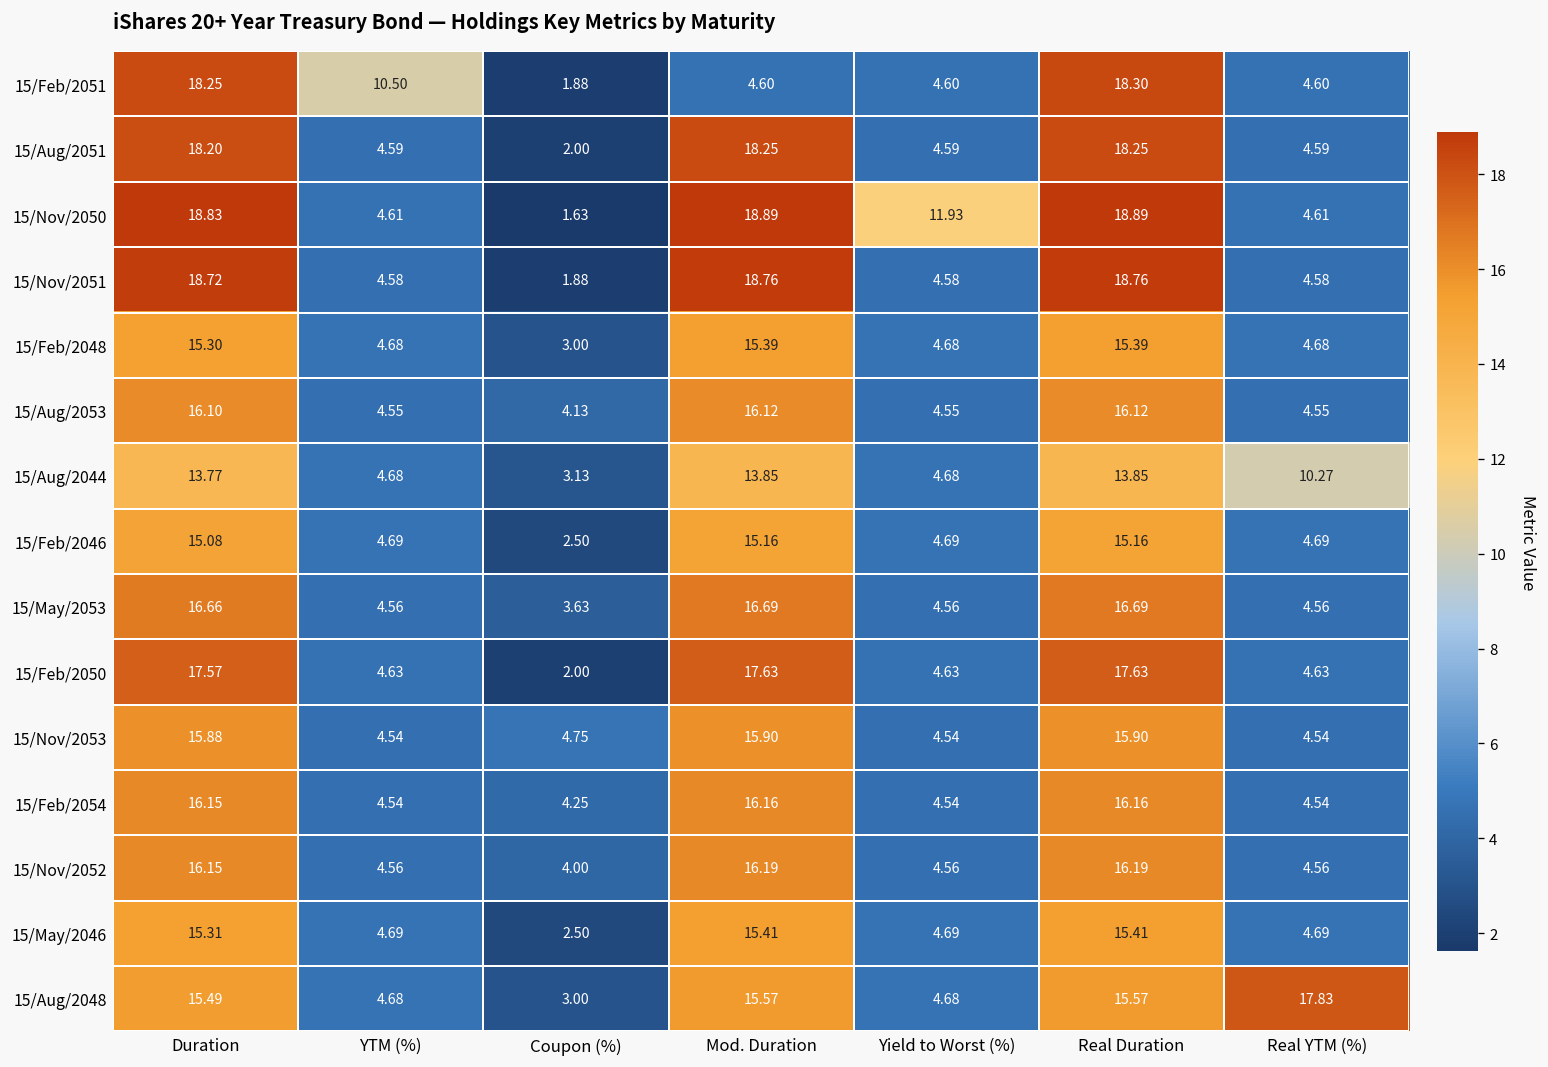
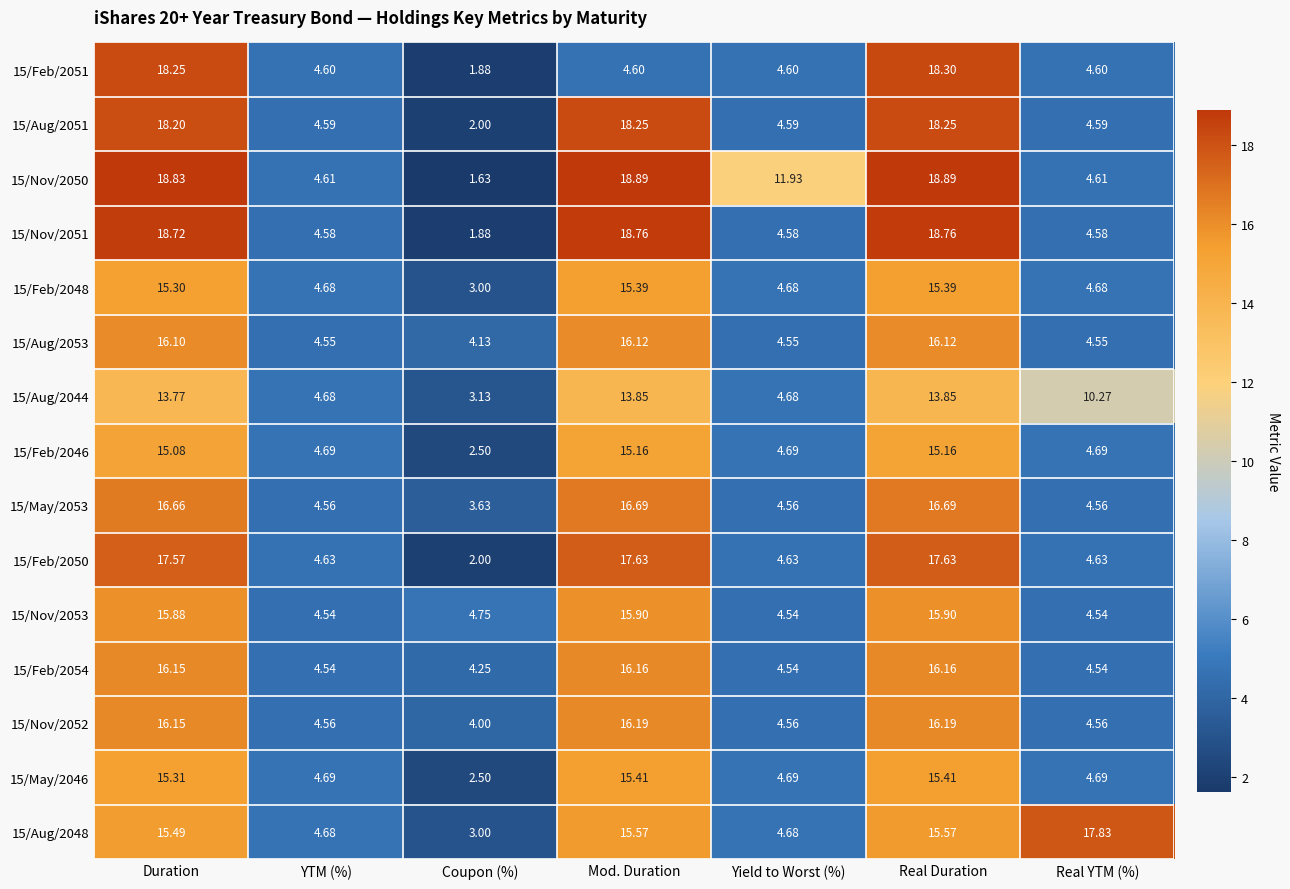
15/Feb/2051, YTM (%): 10.50 -> 4.60
